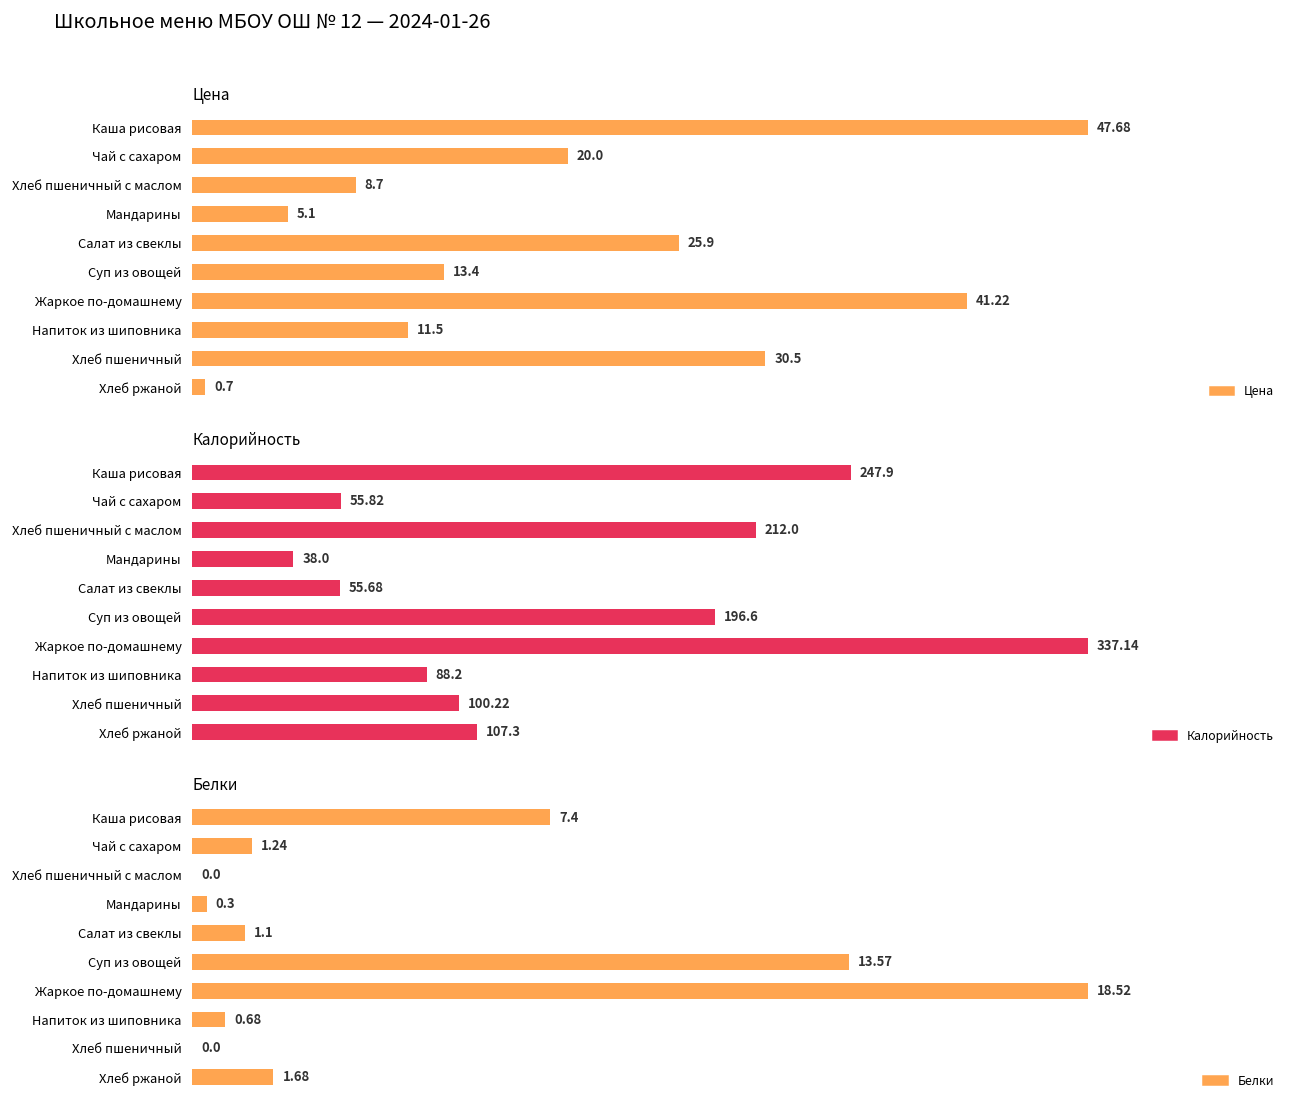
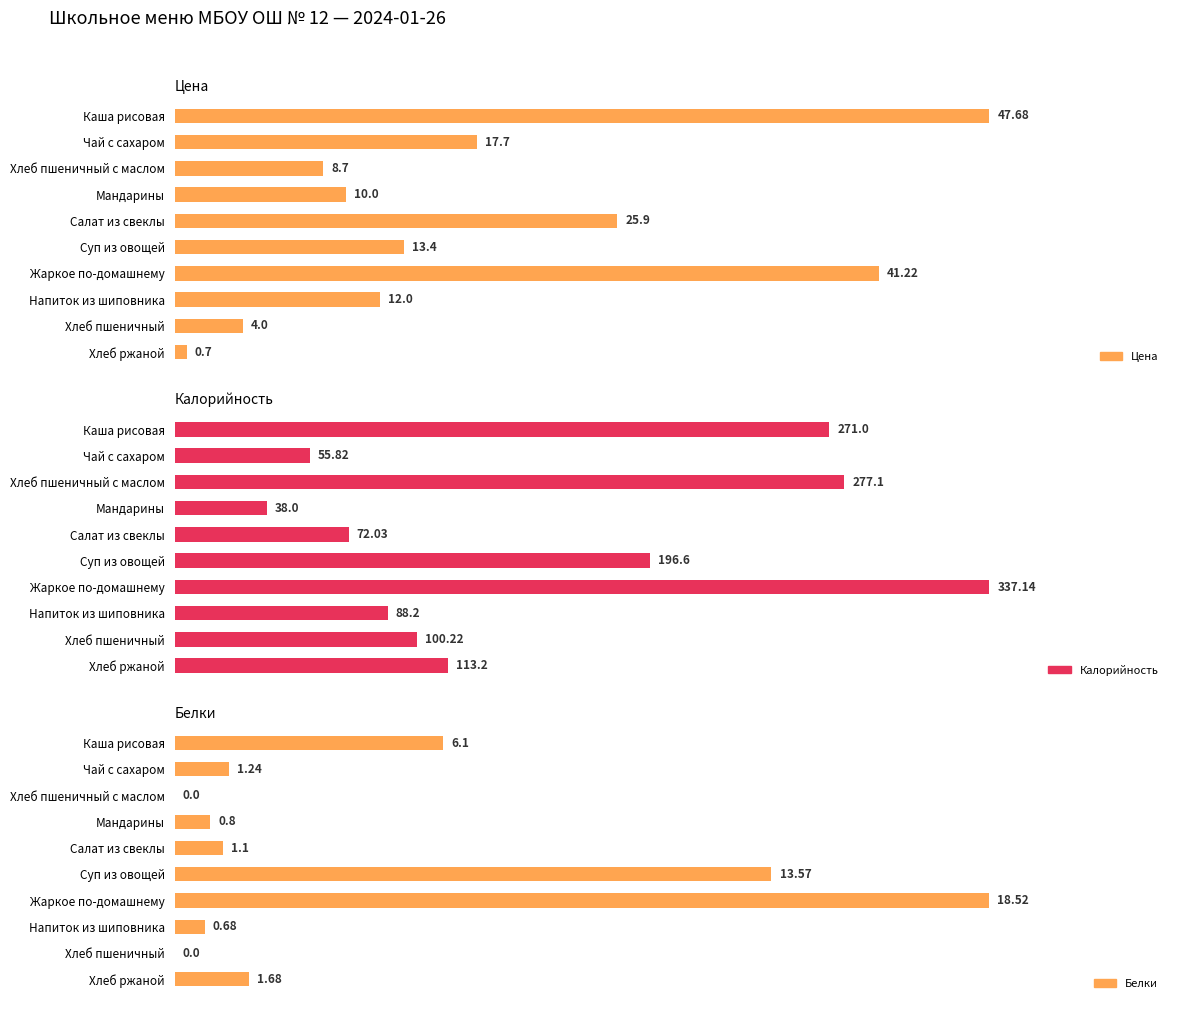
Цена, Чай с сахаром: 20.0 -> 17.7
Цена, Мандарины: 5.1 -> 10.0
Цена, Напиток из шиповника: 11.5 -> 12.0
Цена, Хлеб пшеничный: 30.5 -> 4.0
Калорийность, Каша рисовая: 247.9 -> 271.0
Калорийность, Хлеб пшеничный с маслом: 212.0 -> 277.1
Калорийность, Салат из свеклы: 55.68 -> 72.03
Калорийность, Хлеб ржаной: 107.3 -> 113.2
Белки, Каша рисовая: 7.4 -> 6.1
Белки, Мандарины: 0.3 -> 0.8
